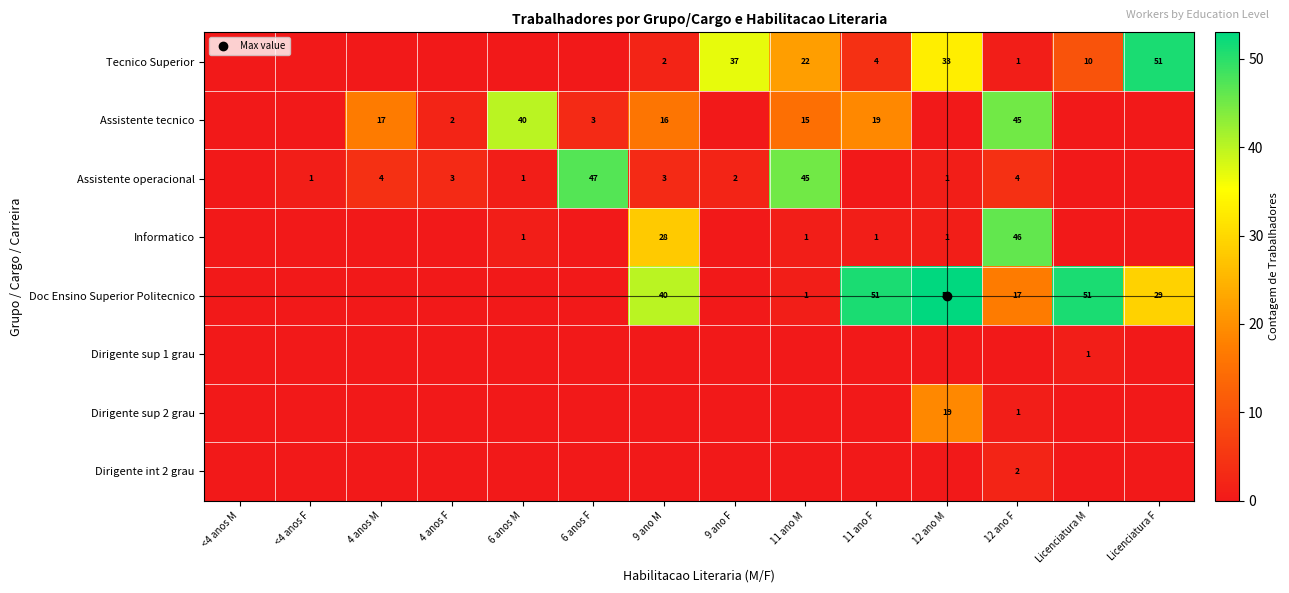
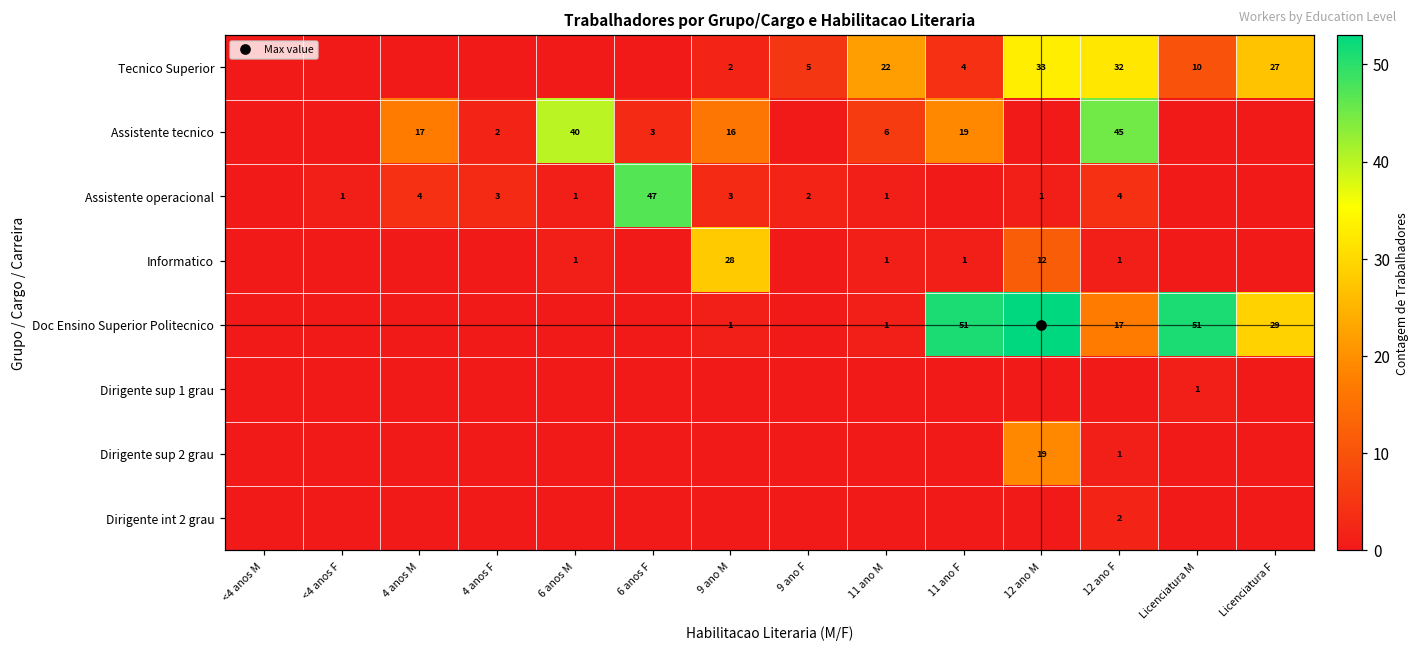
Tecnico Superior, 9 ano F: 37 -> 5
Tecnico Superior, 12 ano F: 1 -> 32
Tecnico Superior, Licenciatura F: 51 -> 27
Assistente tecnico, 11 ano M: 15 -> 6
Assistente operacional, 11 ano M: 45 -> 1
Informatico, 12 ano M: 1 -> 12
Informatico, 12 ano F: 46 -> 1
Doc Ensino Superior Politecnico, 9 ano M: 40 -> 1
